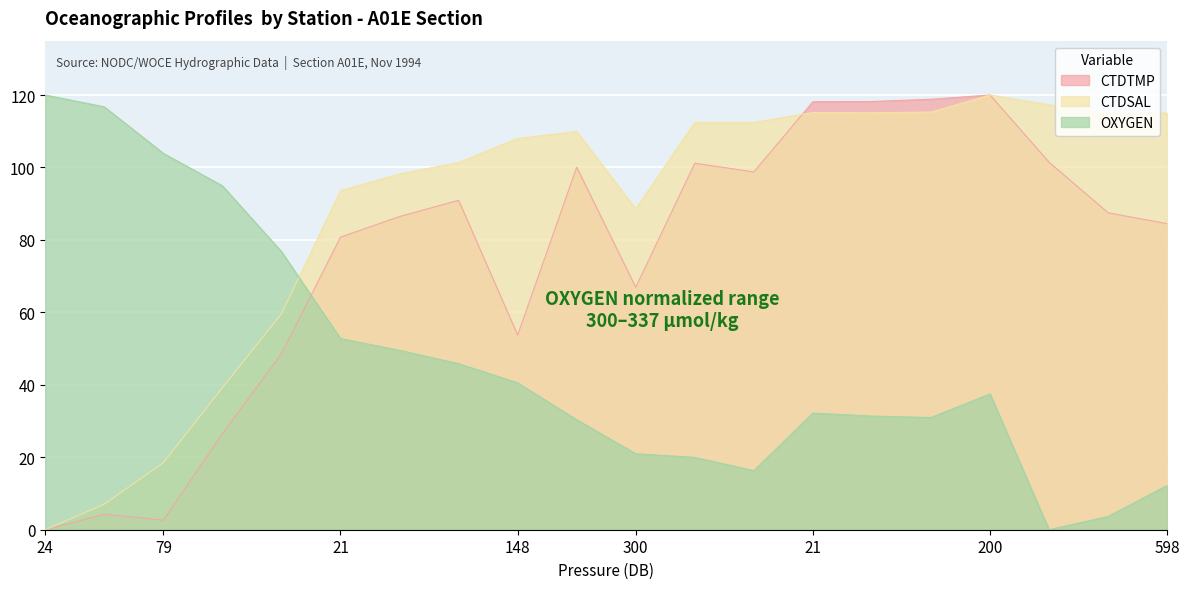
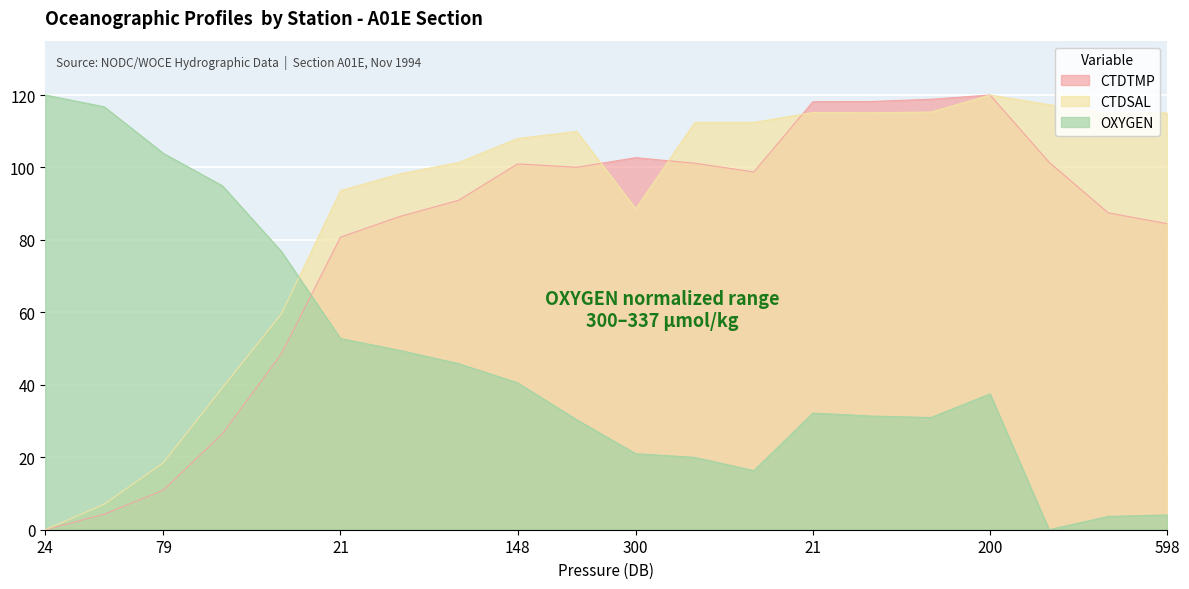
CTDTMP, 79: 3 -> 11
CTDTMP, 148: 54 -> 101
CTDTMP, 300: 67 -> 103
OXYGEN, 598: 12 -> 4
